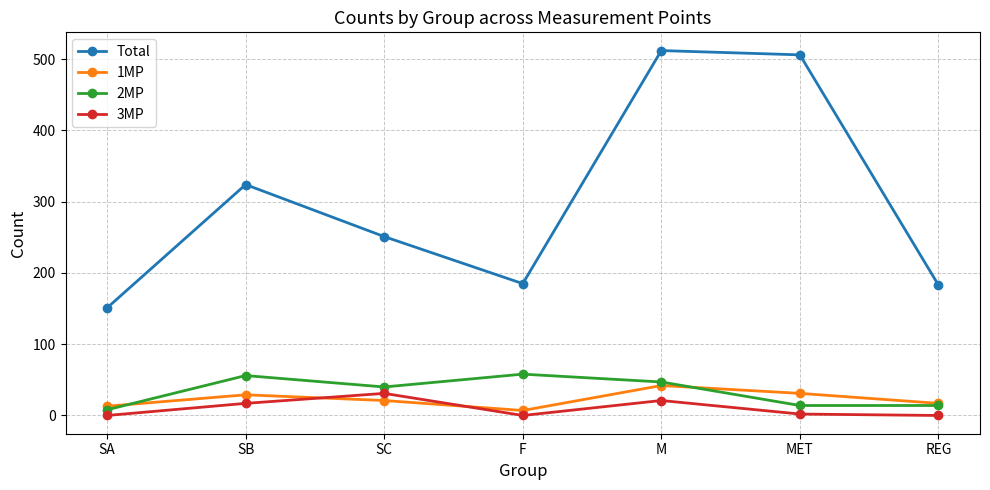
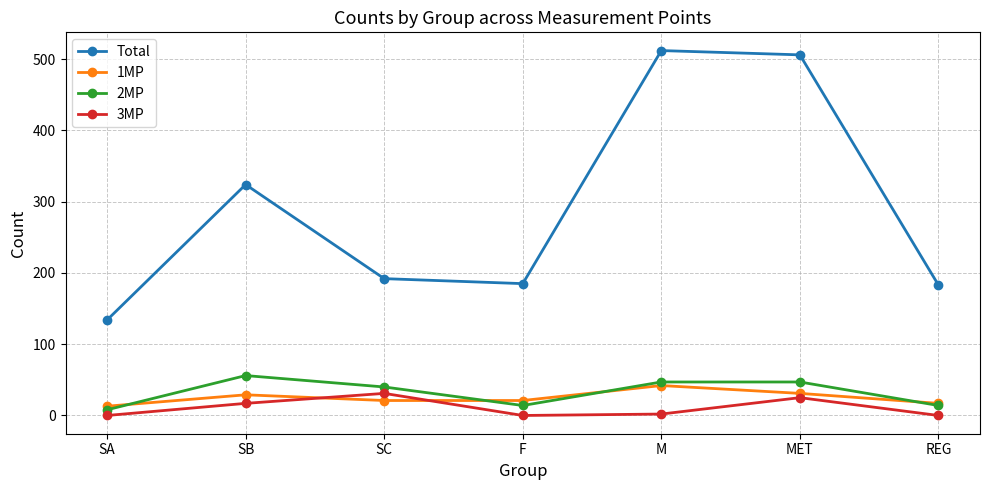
Total, SA: 150 -> 130
Total, SC: 250 -> 190
1MP, F: 10 -> 20
2MP, F: 60 -> 10
3MP, M: 20 -> 0
2MP, MET: 10 -> 50
3MP, MET: 0 -> 30
